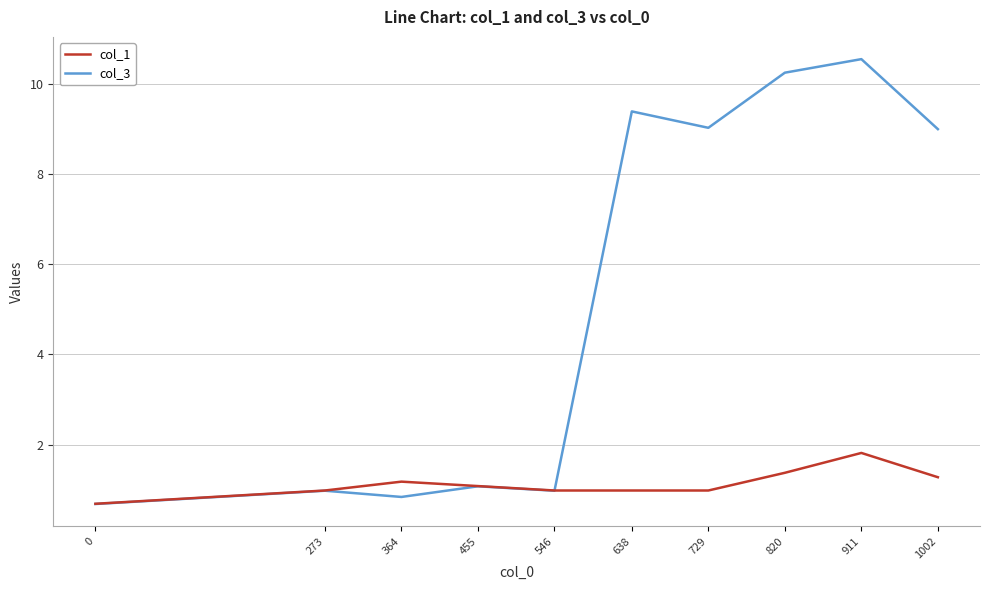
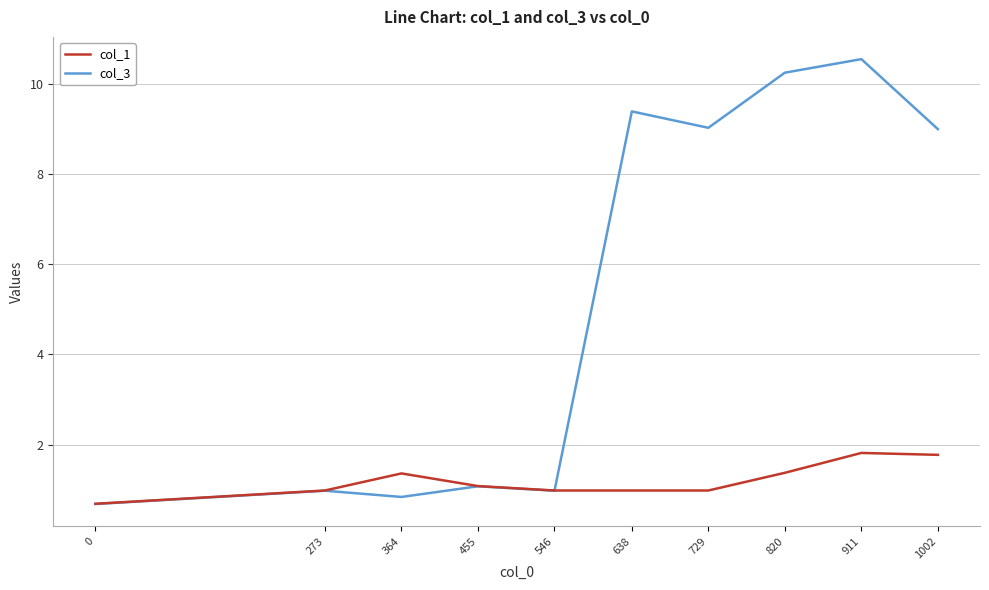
col_1, 364: 1.2 -> 1.4
col_1, 1002: 1.3 -> 1.8
